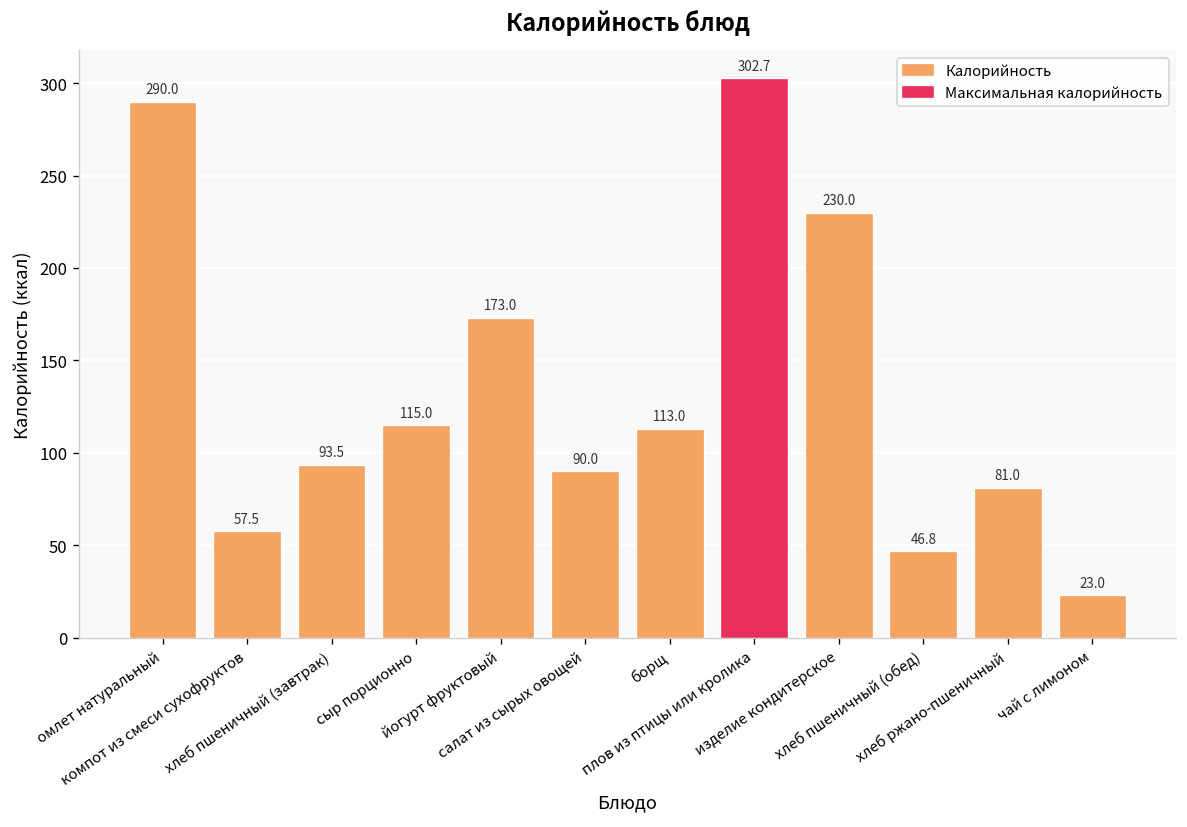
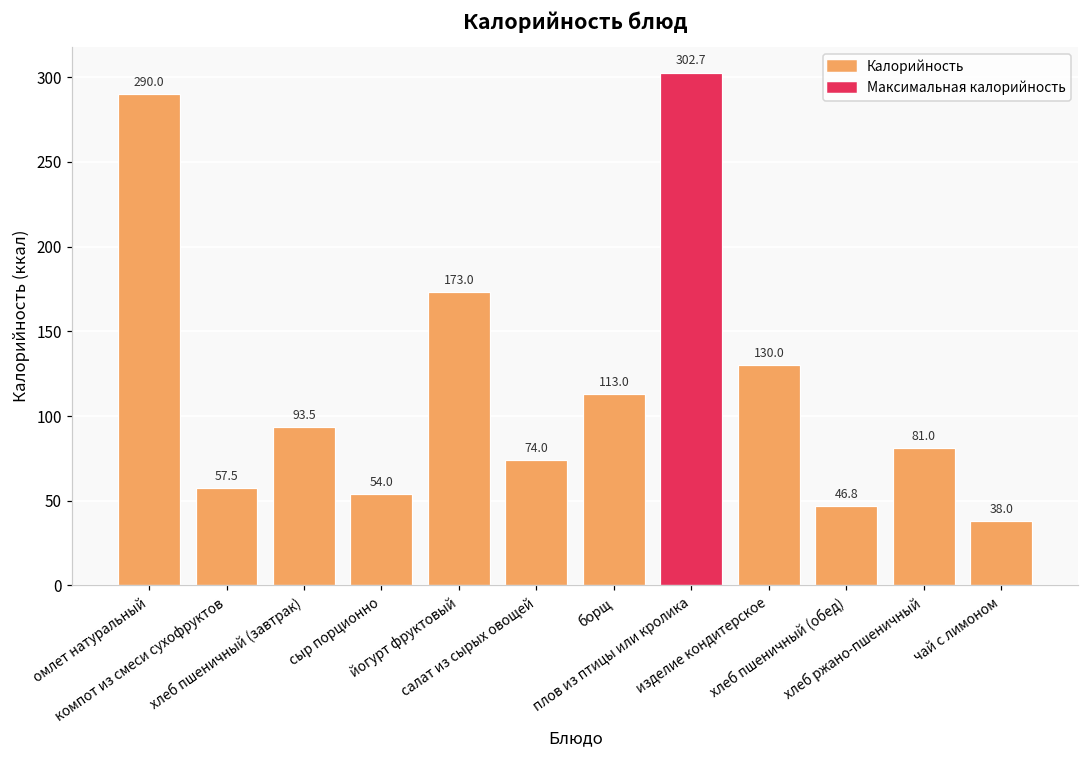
сыр порционно: 115.0 -> 54.0
салат из сырых овощей: 90.0 -> 74.0
изделие кондитерское: 230.0 -> 130.0
чай с лимоном: 23.0 -> 38.0
